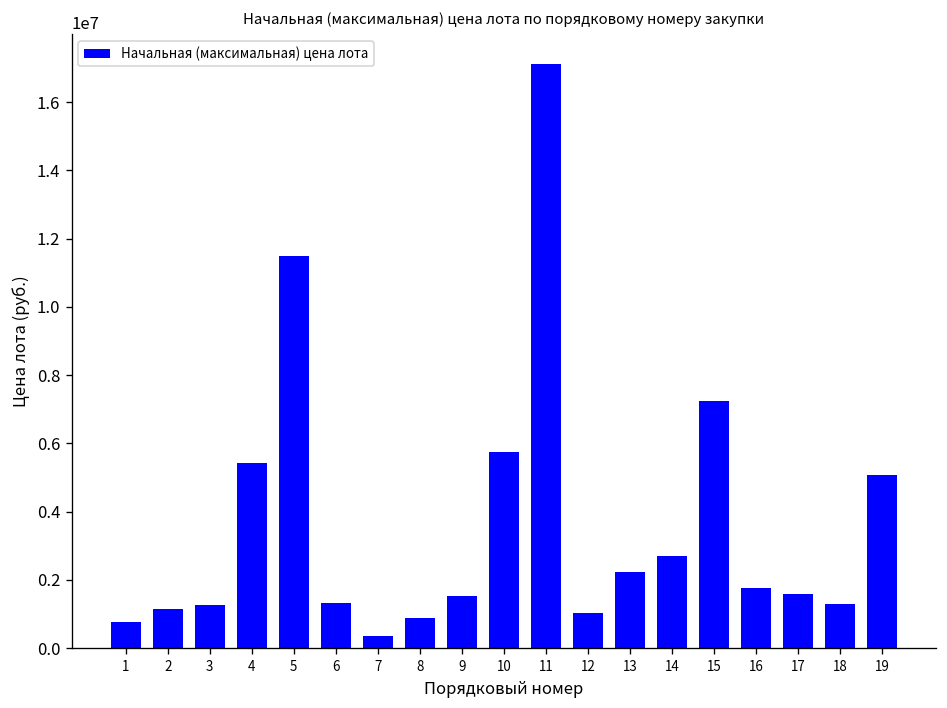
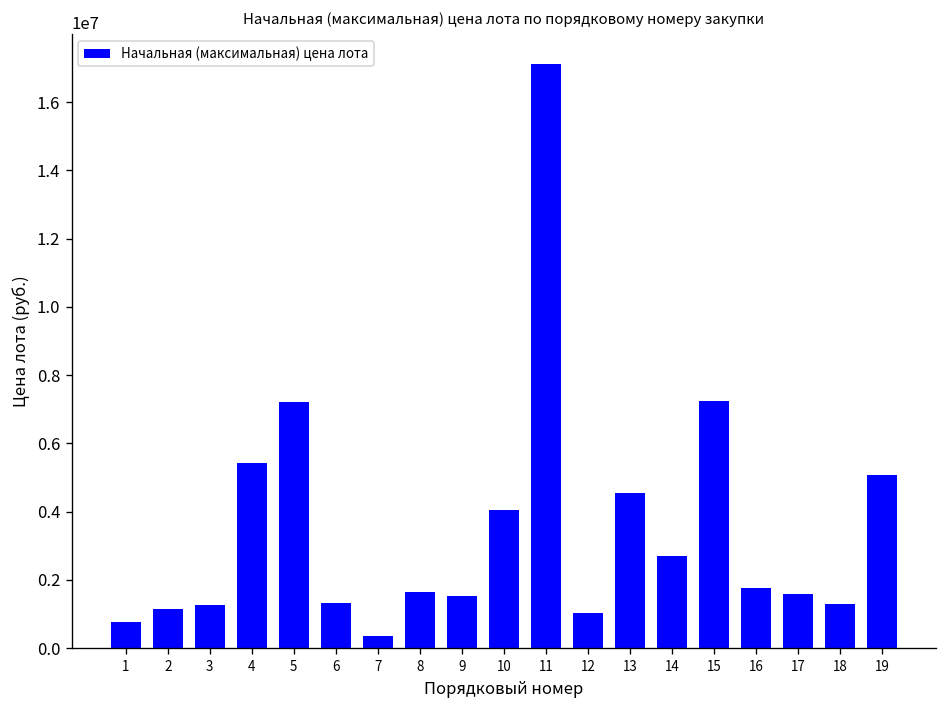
5: 11500000 -> 7200000
8: 900000 -> 1700000
10: 5700000 -> 4000000
13: 2200000 -> 4500000
